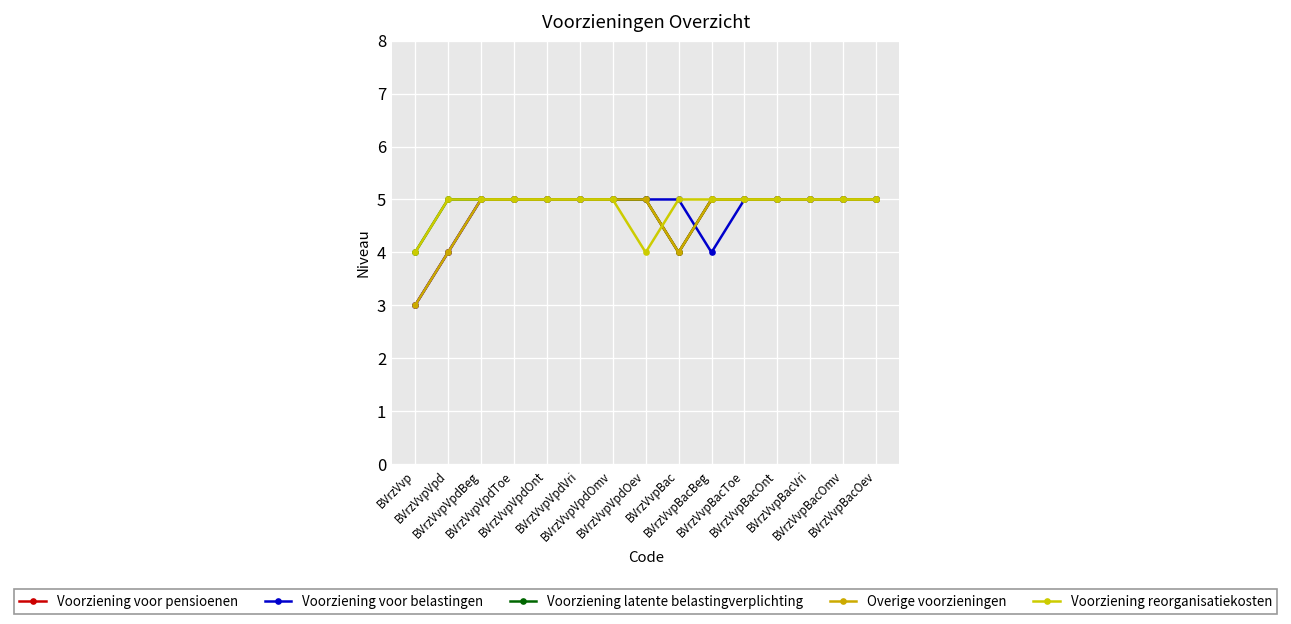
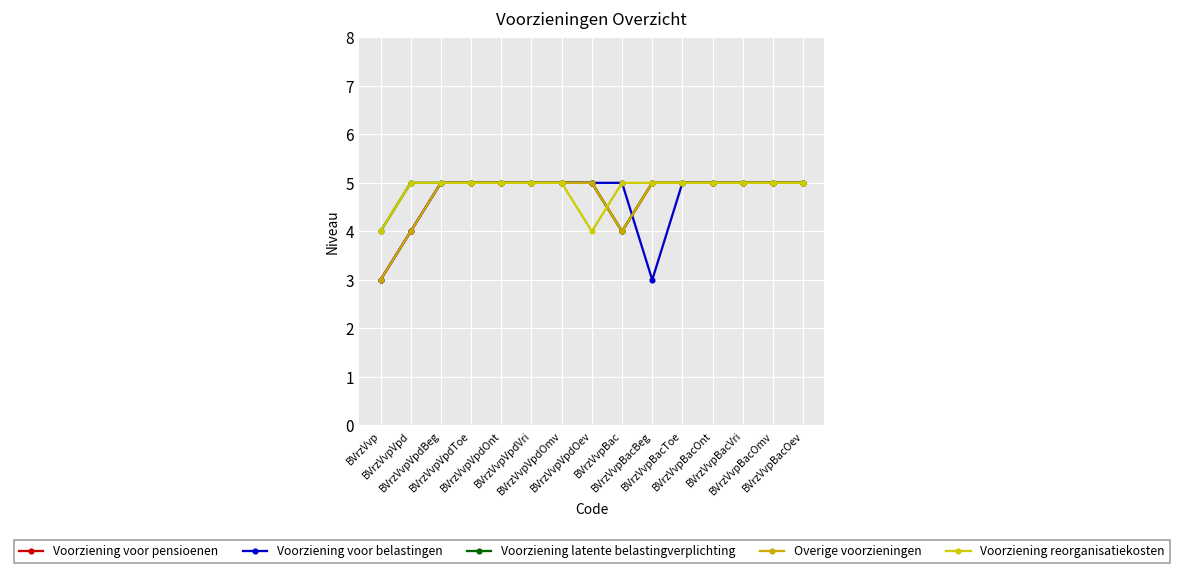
Voorziening voor belastingen, BVrzVvpBacBeg: 4 -> 3
